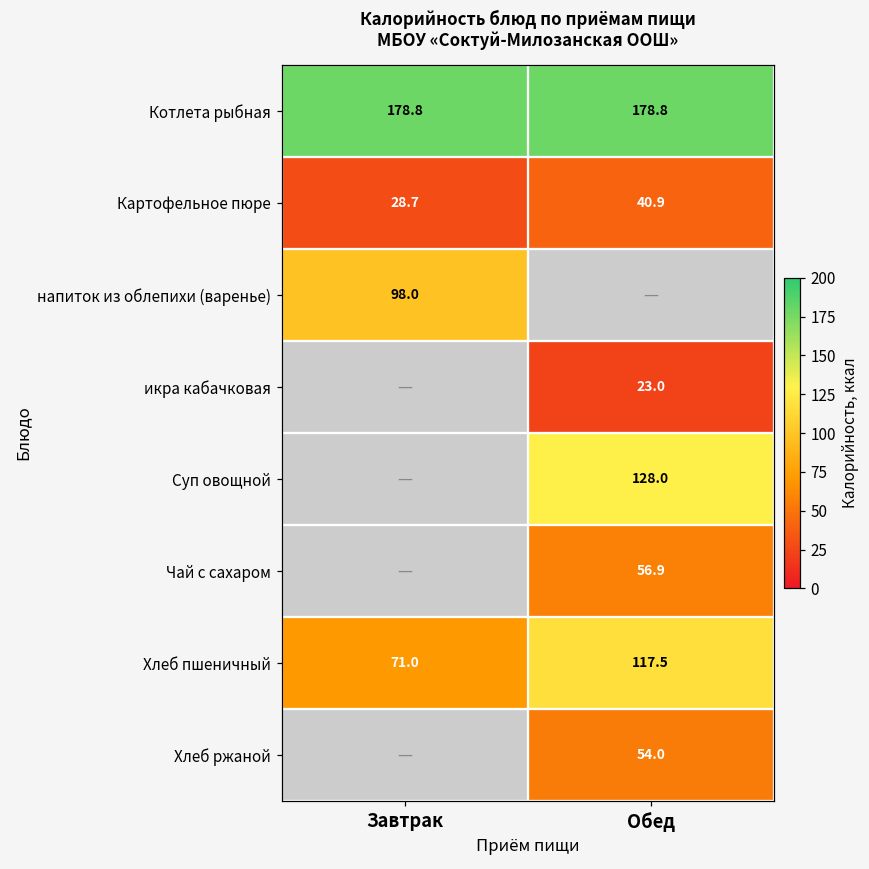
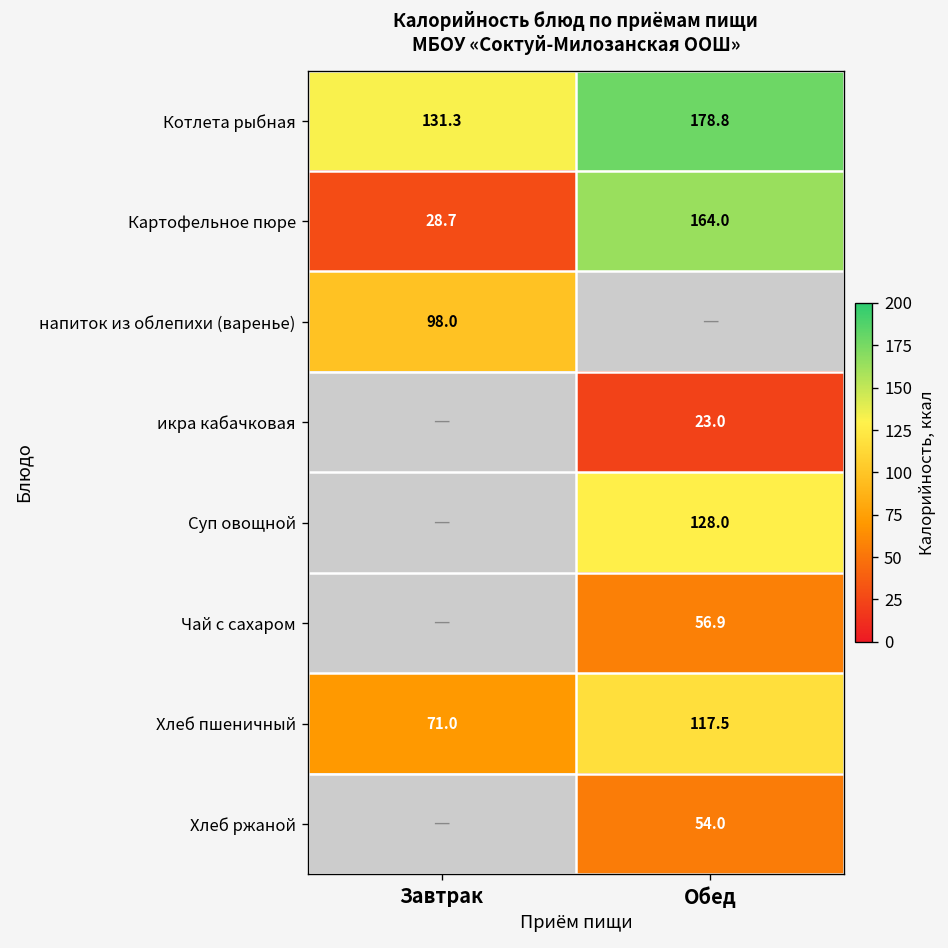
Котлета рыбная, Завтрак: 178.8 -> 131.3
Картофельное пюре, Обед: 40.9 -> 164.0
